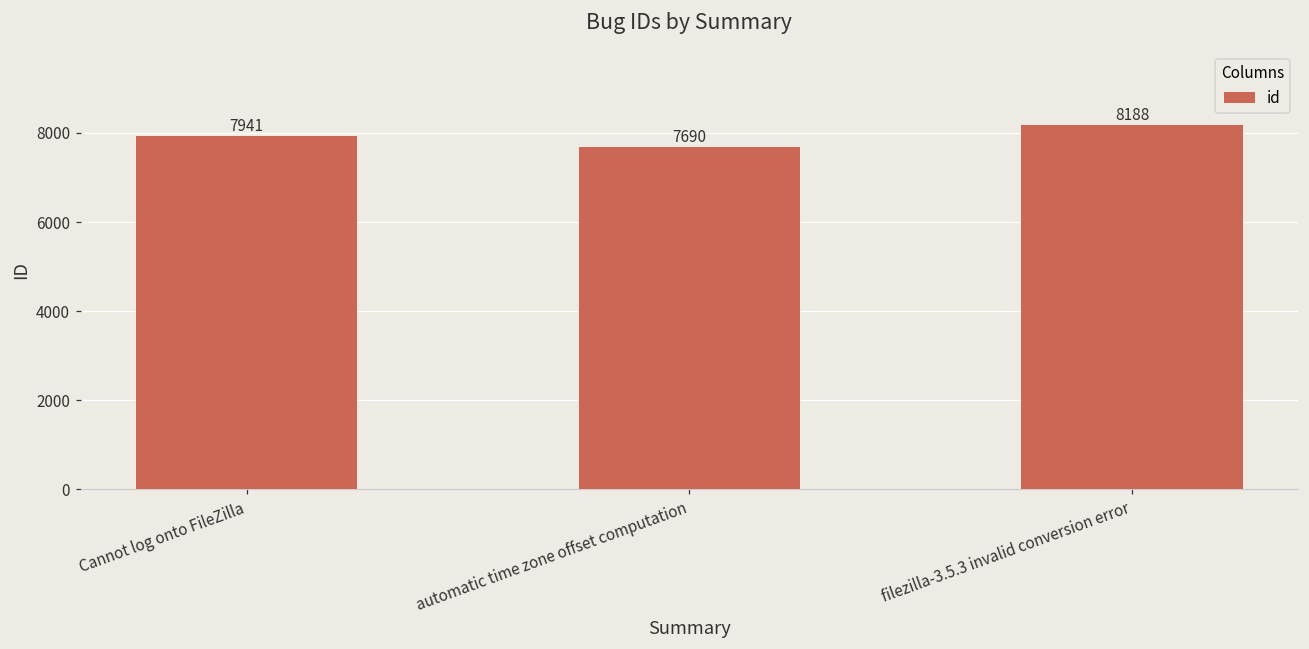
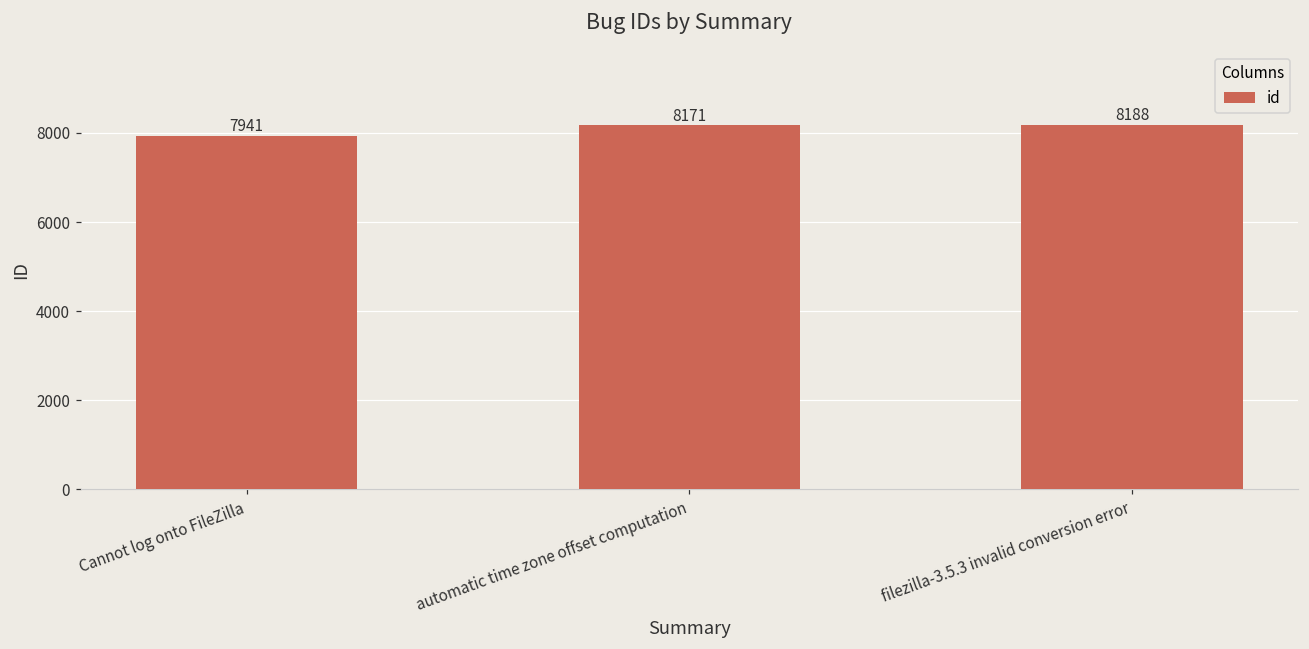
automatic time zone offset computation: 7690 -> 8171
